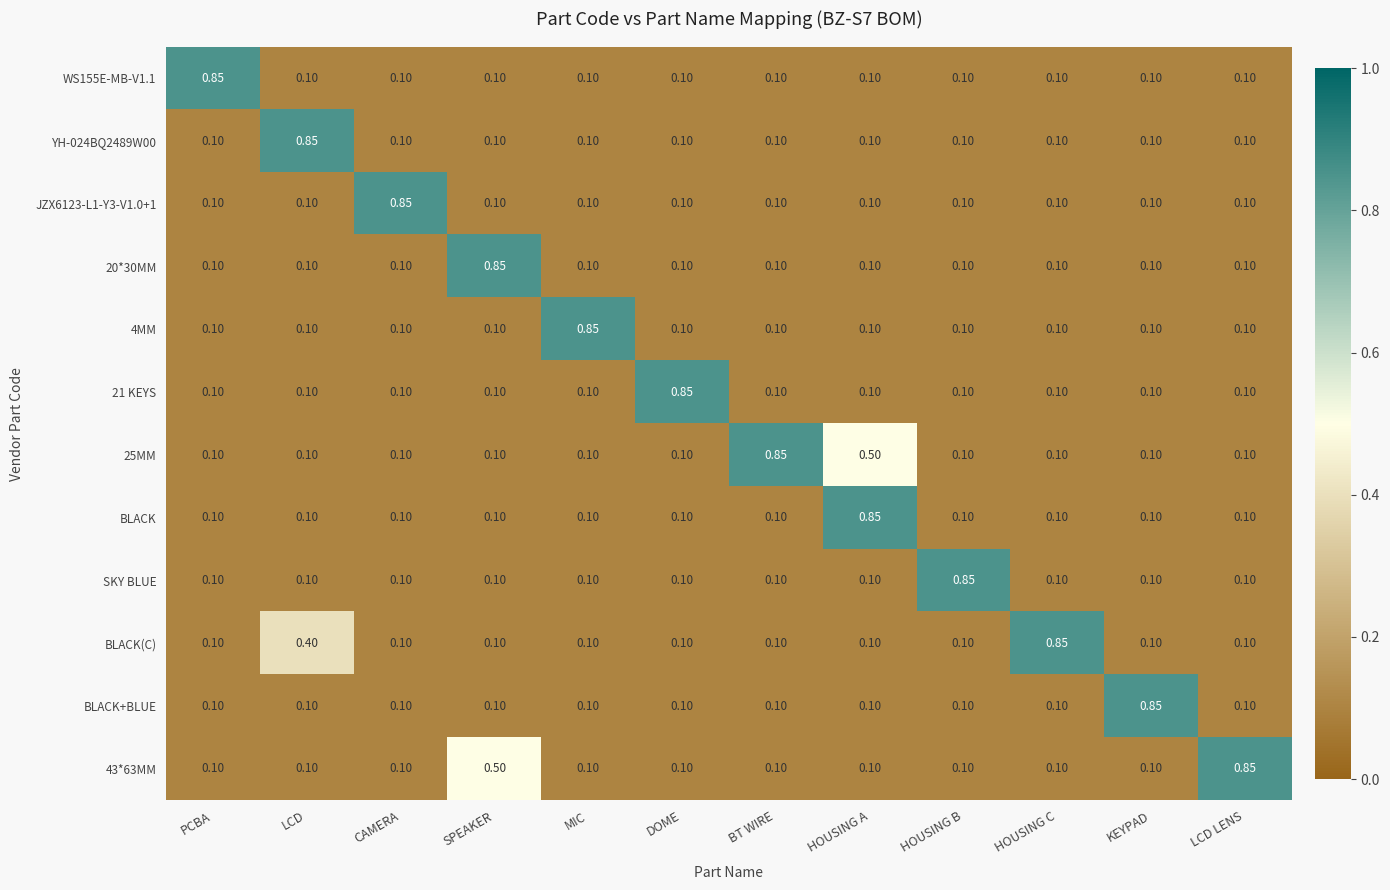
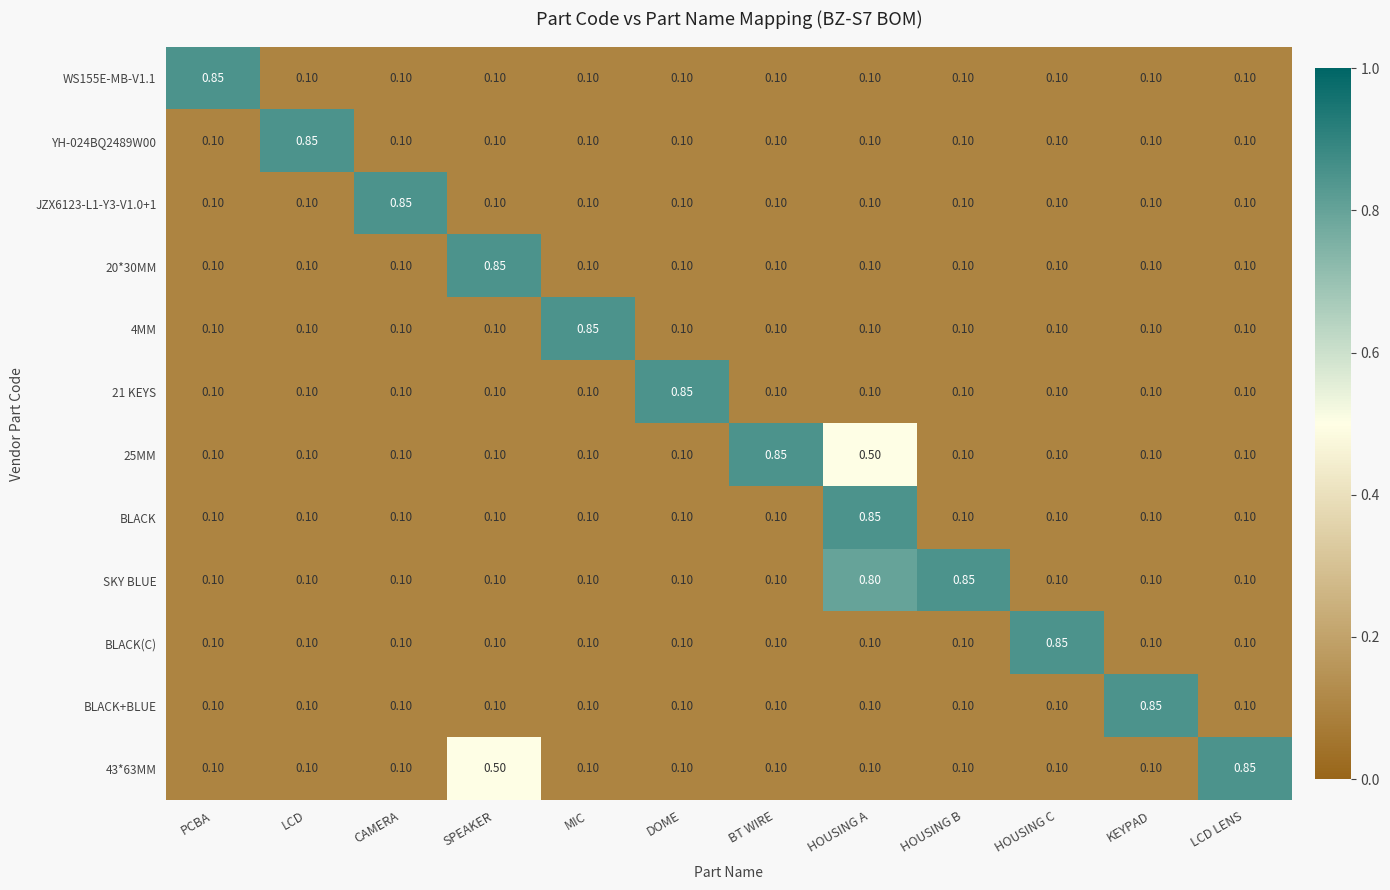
SKY BLUE, HOUSING A: 0.10 -> 0.80
BLACK(C), LCD: 0.40 -> 0.10
